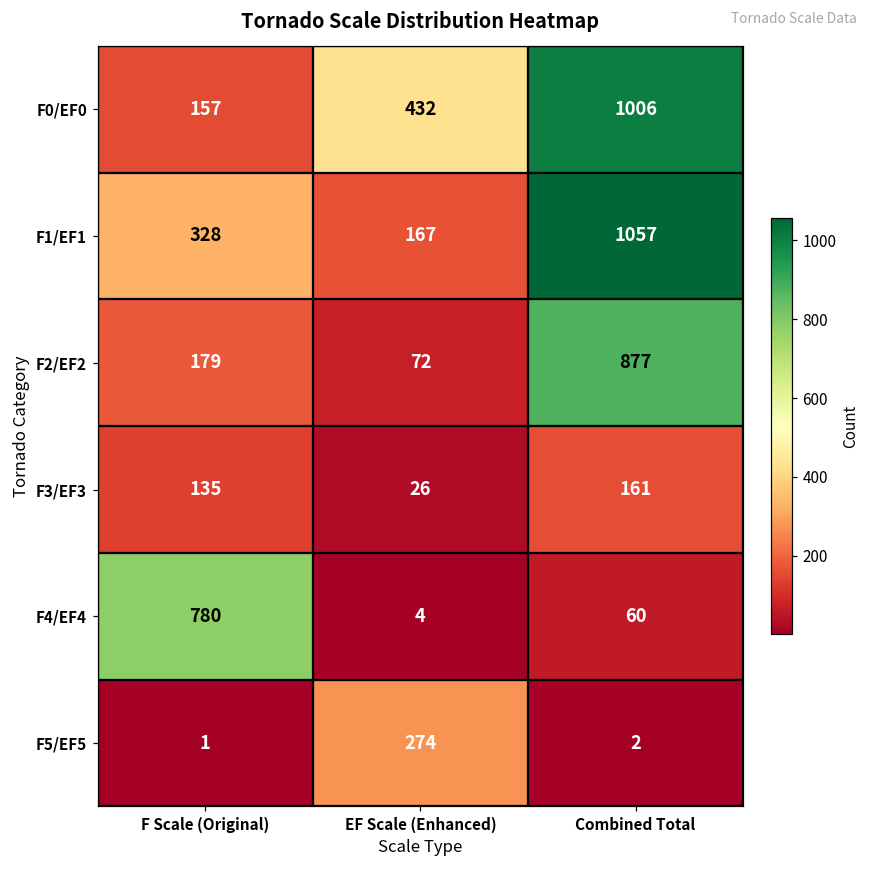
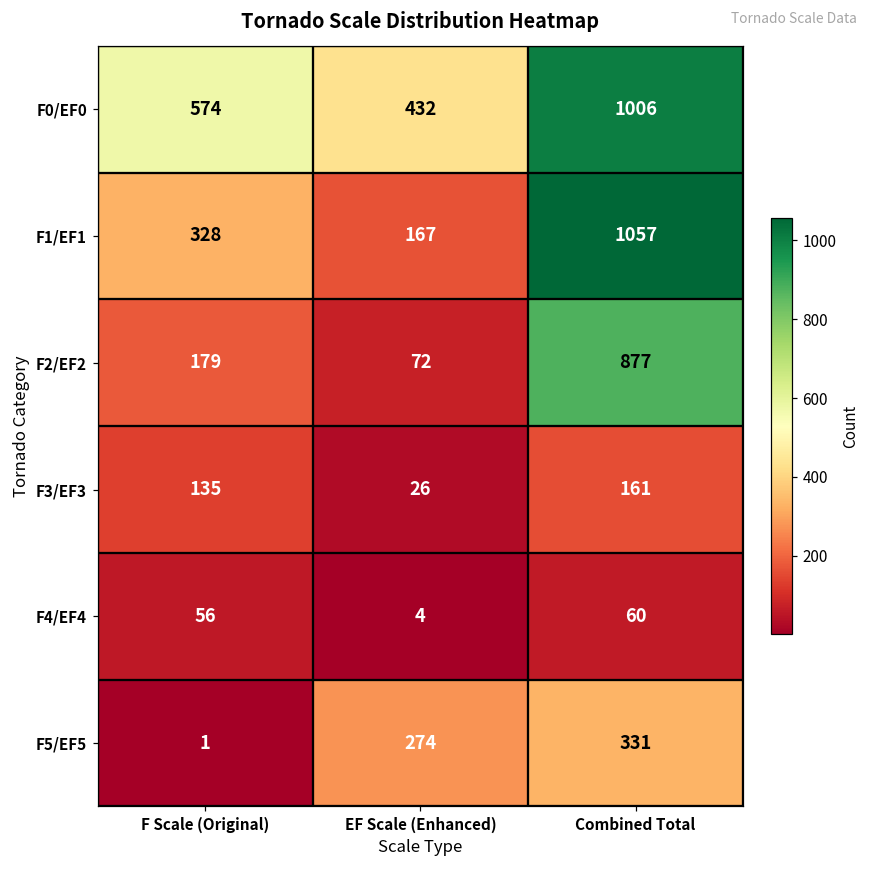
F0/EF0, F Scale (Original): 157 -> 574
F4/EF4, F Scale (Original): 780 -> 56
F5/EF5, Combined Total: 2 -> 331
